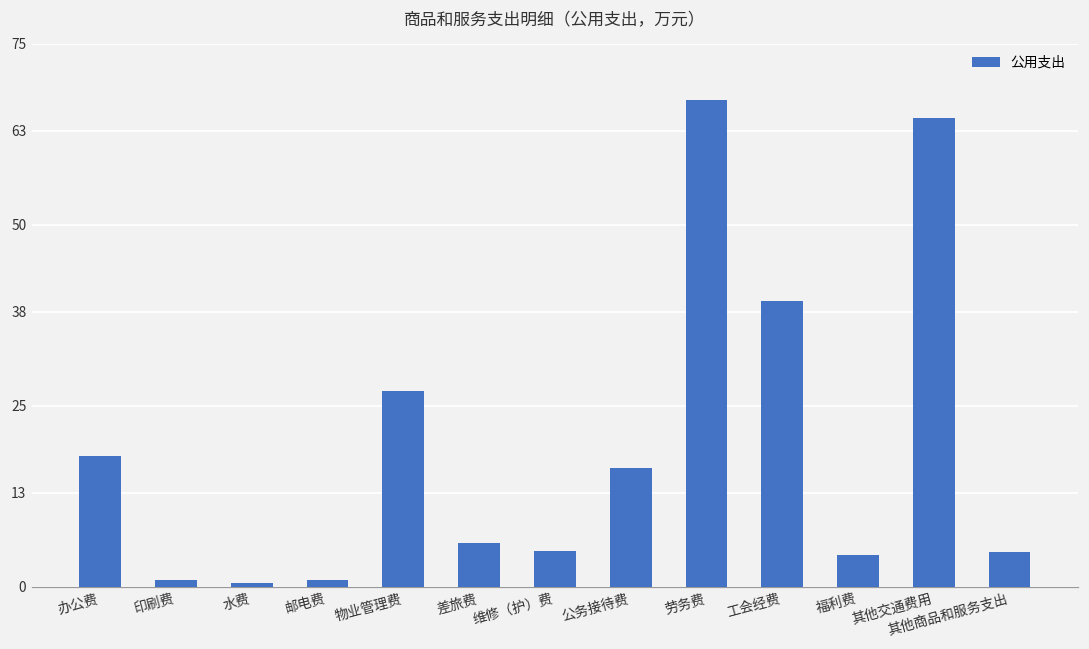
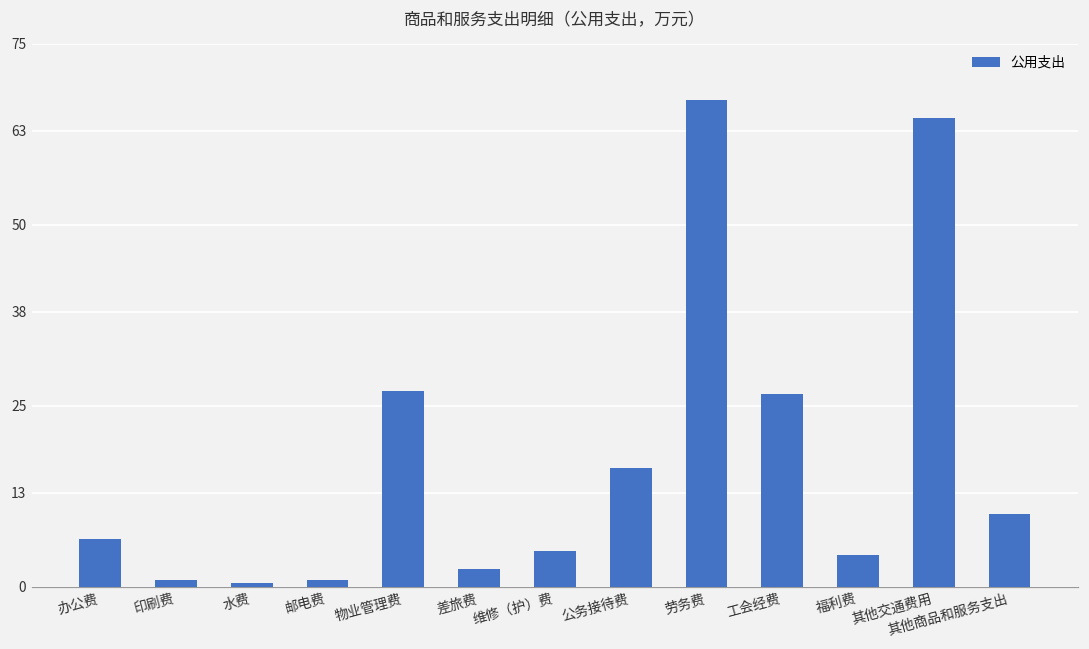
办公费: 18 -> 7
差旅费: 6 -> 2
工会经费: 39 -> 27
其他商品和服务支出: 5 -> 10
